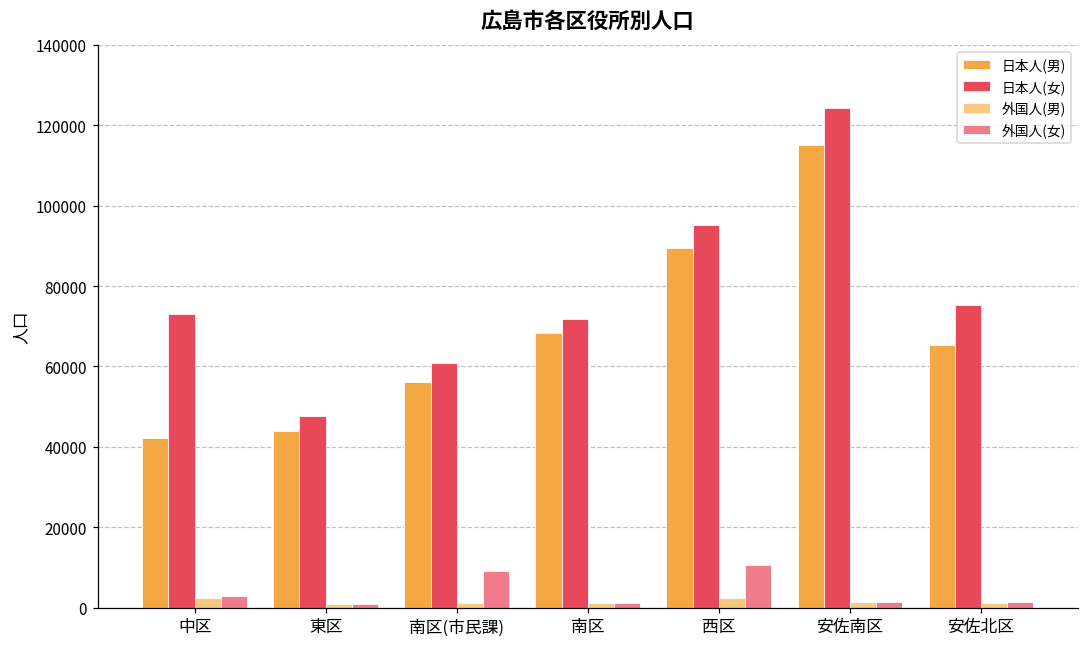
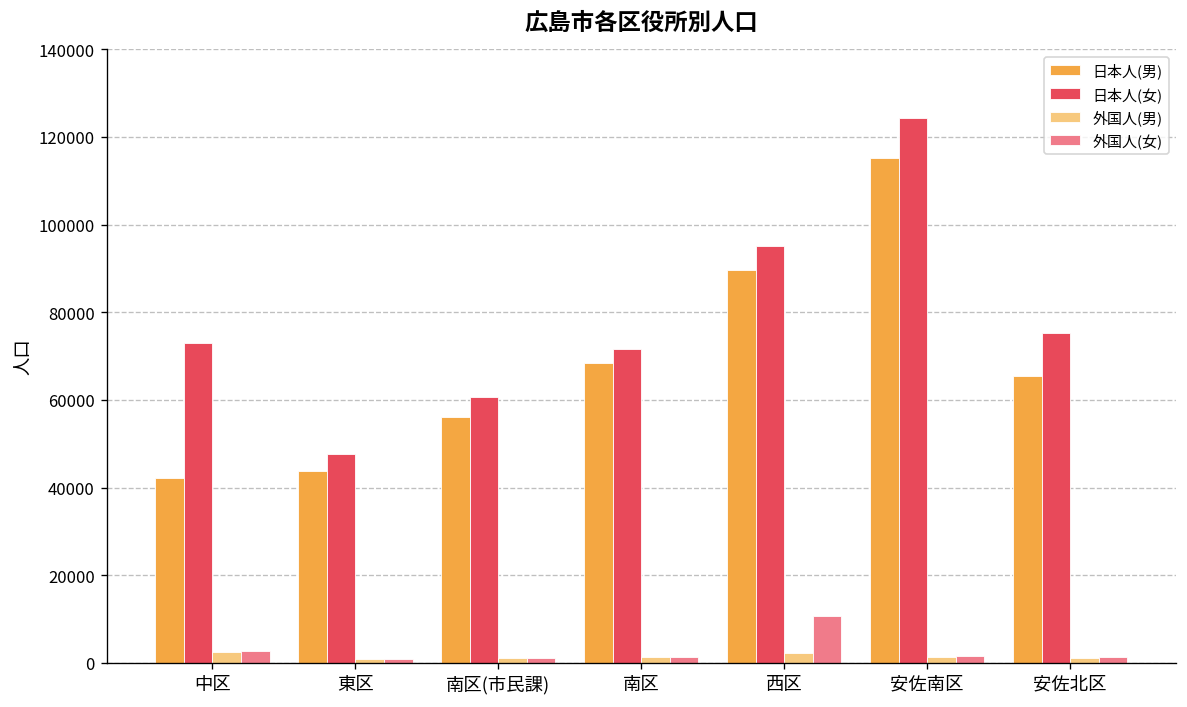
外国人(女), 南区(市民課): 9000 -> 1000
